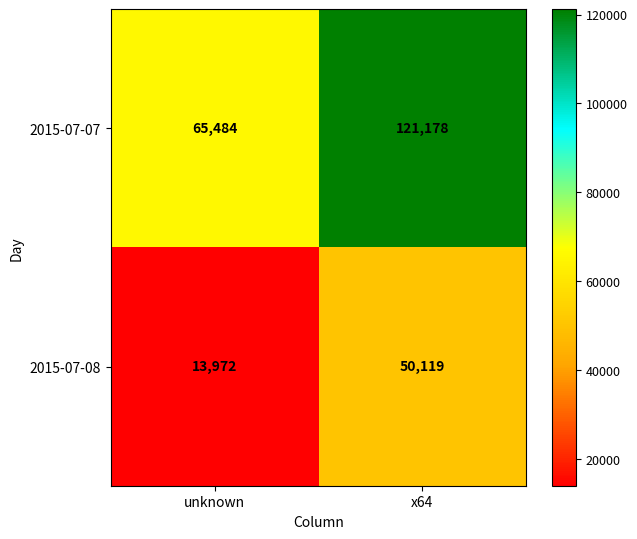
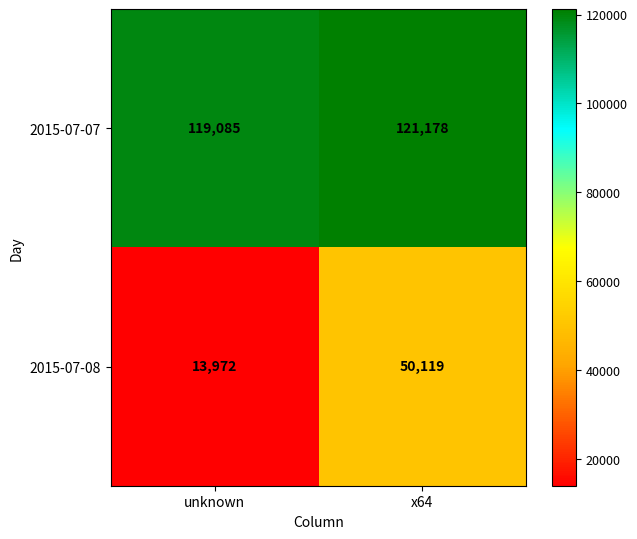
2015-07-07, unknown: 65,484 -> 119,085
